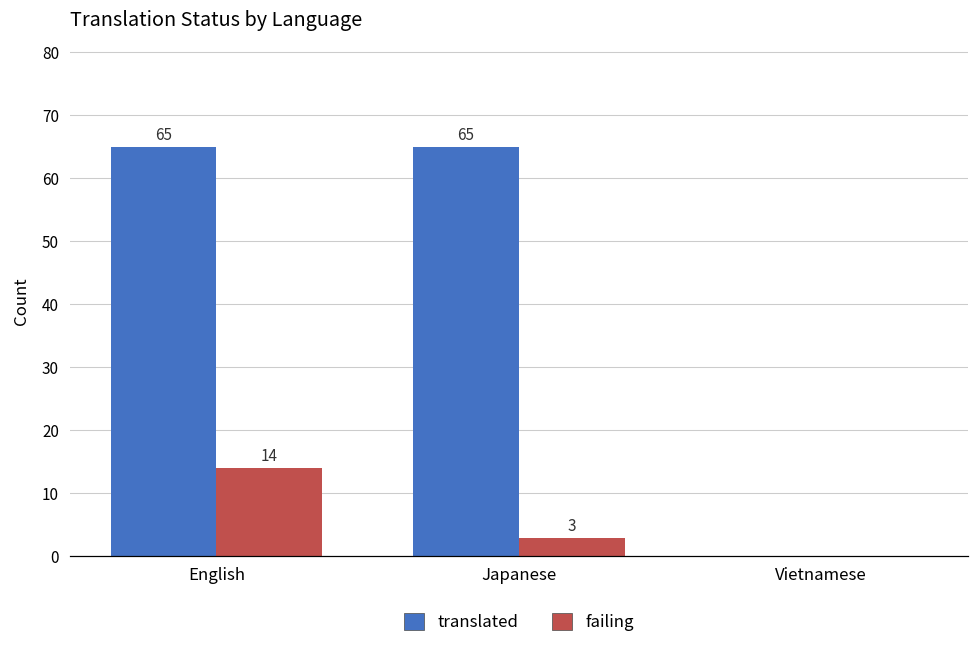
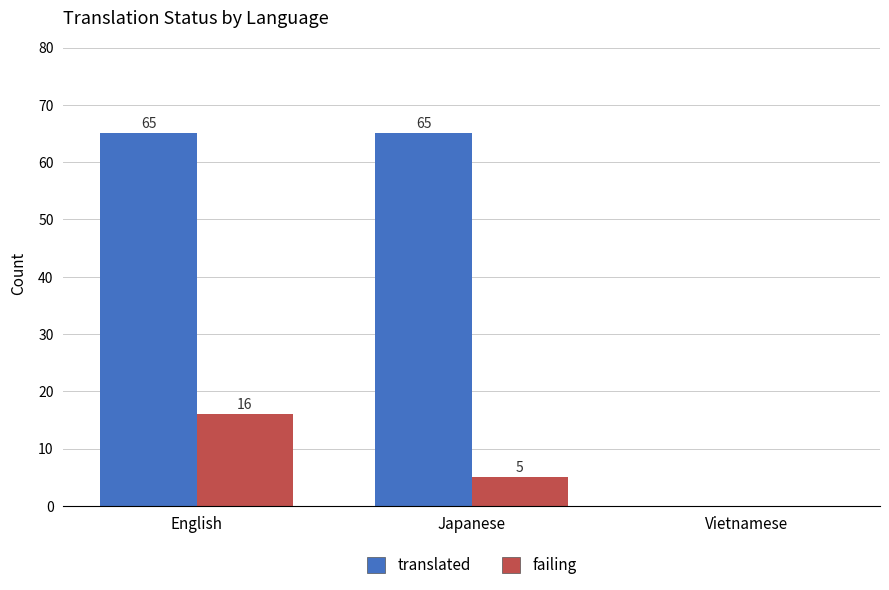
failing, English: 14 -> 16
failing, Japanese: 3 -> 5
